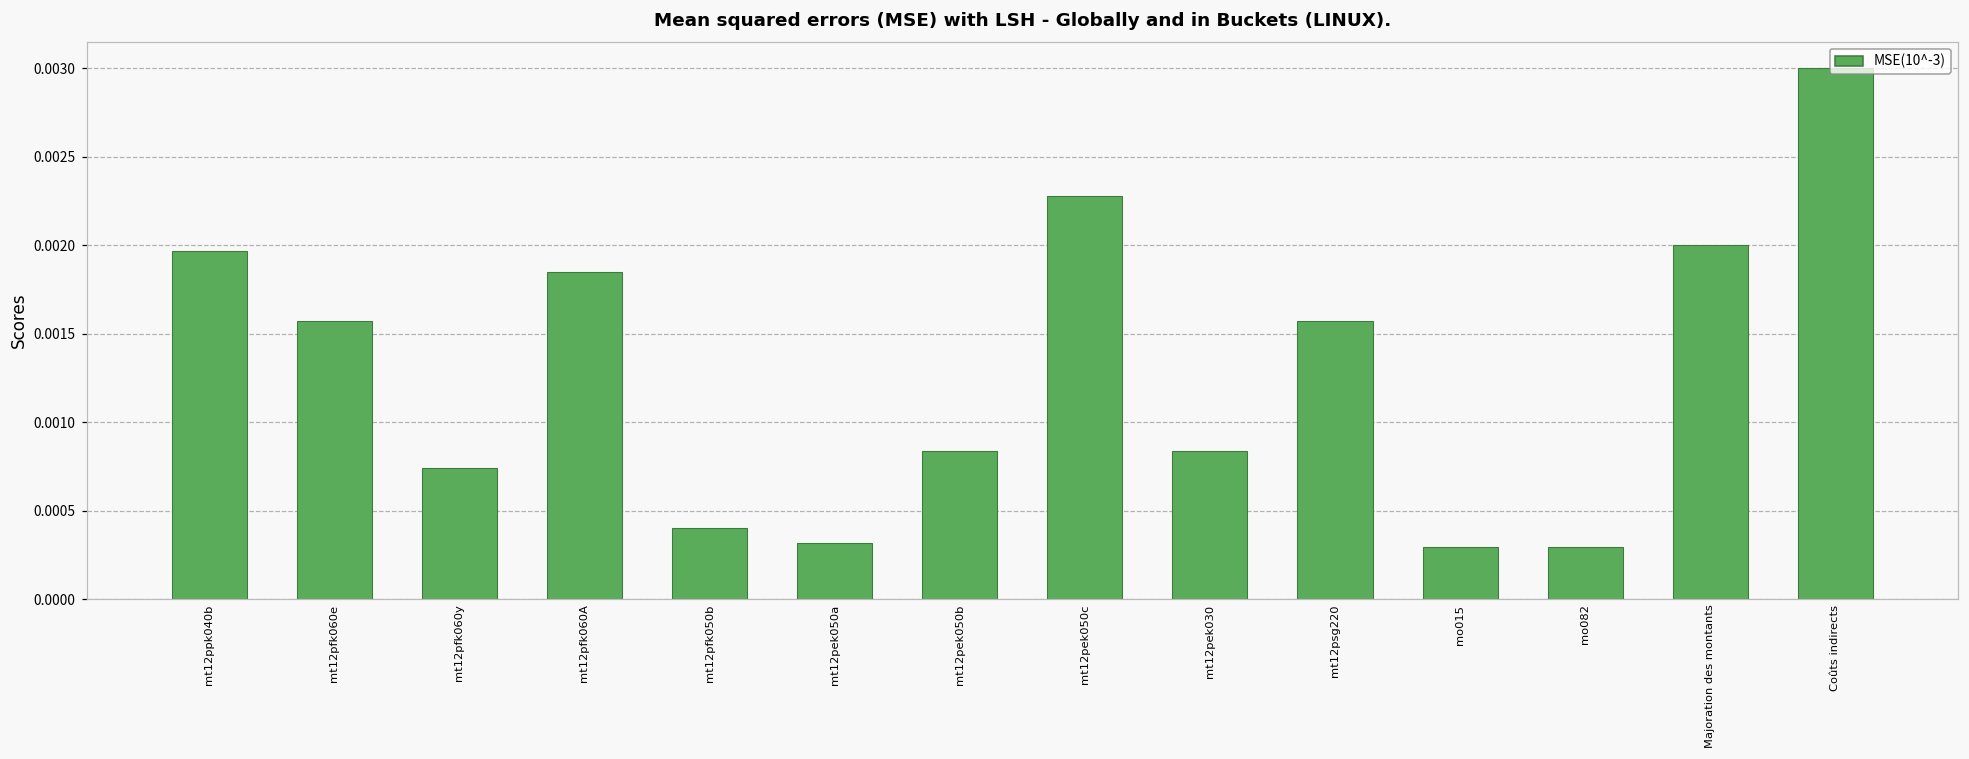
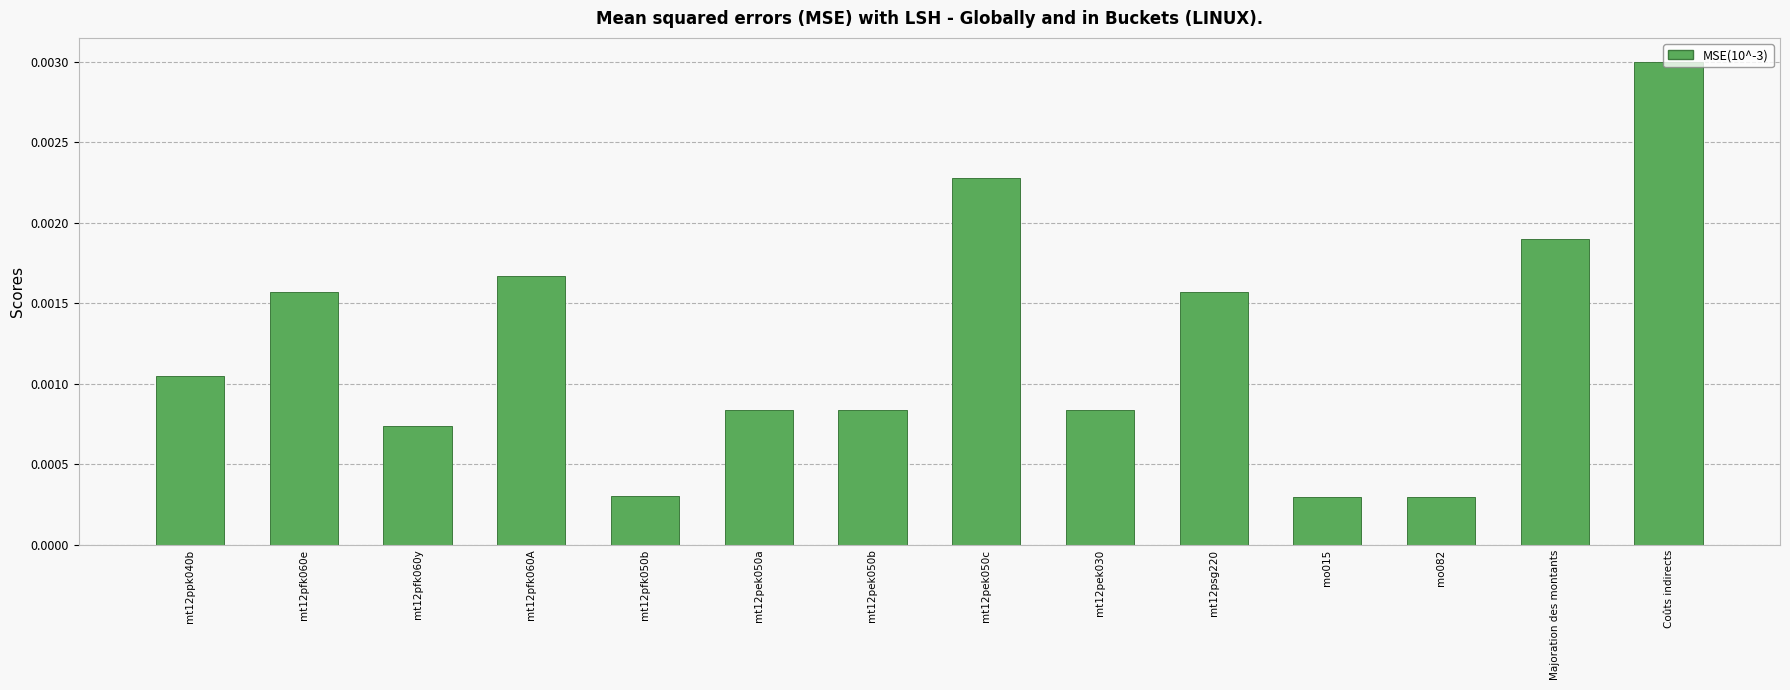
mt12ppk040b: 0.00197 -> 0.00105
mt12pfk060A: 0.00185 -> 0.00167
mt12pfk050b: 0.00040 -> 0.00030
mt12pek050a: 0.00032 -> 0.00084
Majoration des montants: 0.00200 -> 0.00190
